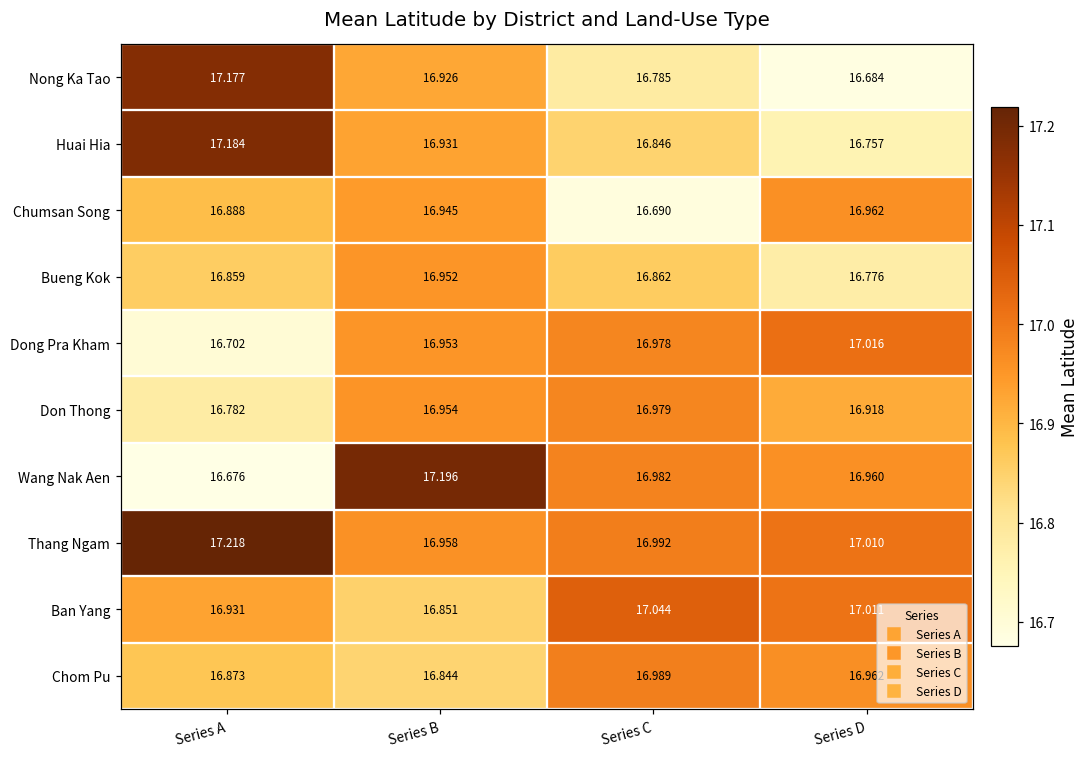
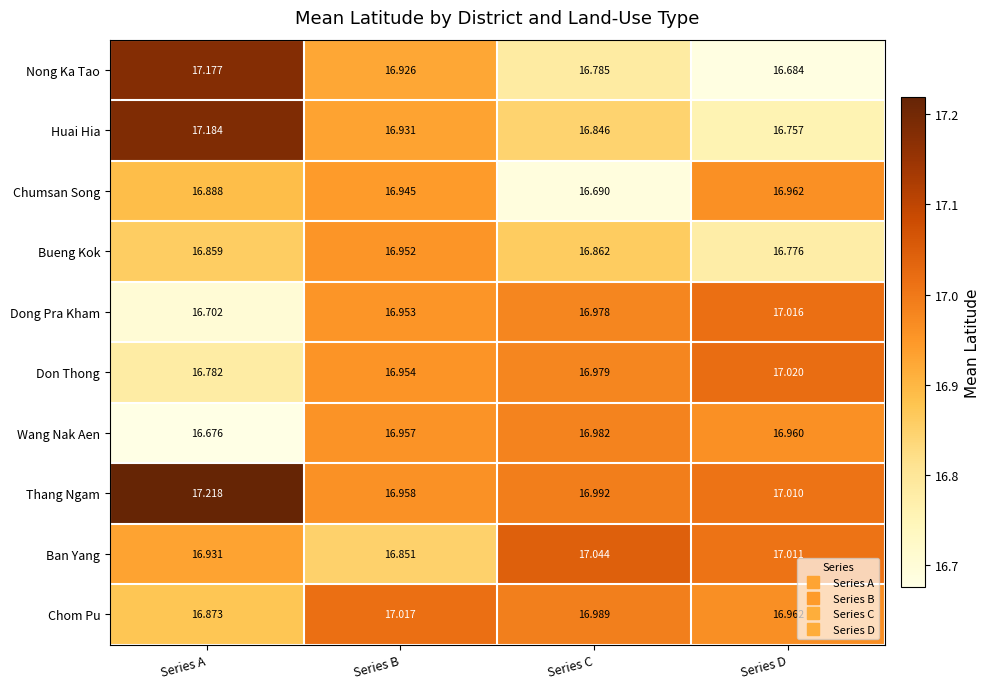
Don Thong, Series D: 16.918 -> 17.020
Wang Nak Aen, Series B: 17.196 -> 16.957
Chom Pu, Series B: 16.844 -> 17.017
